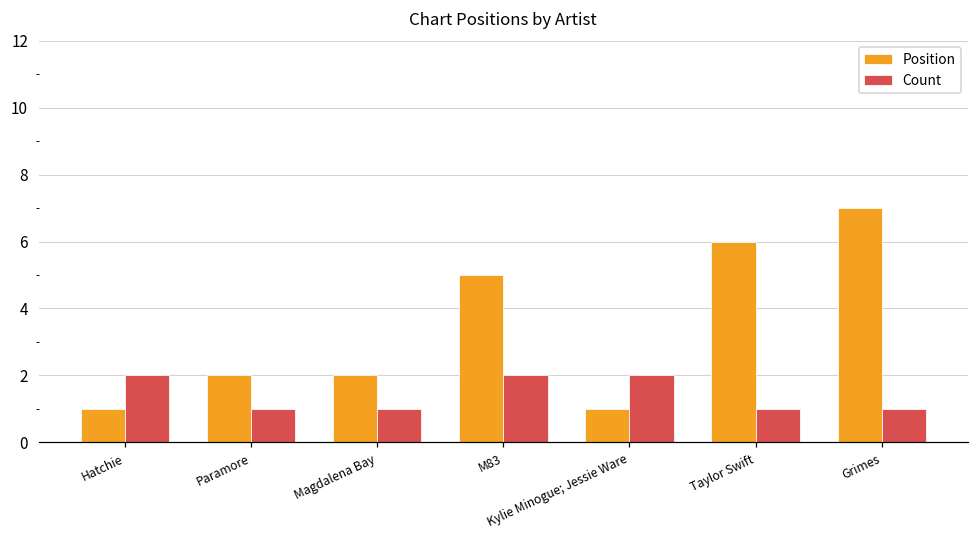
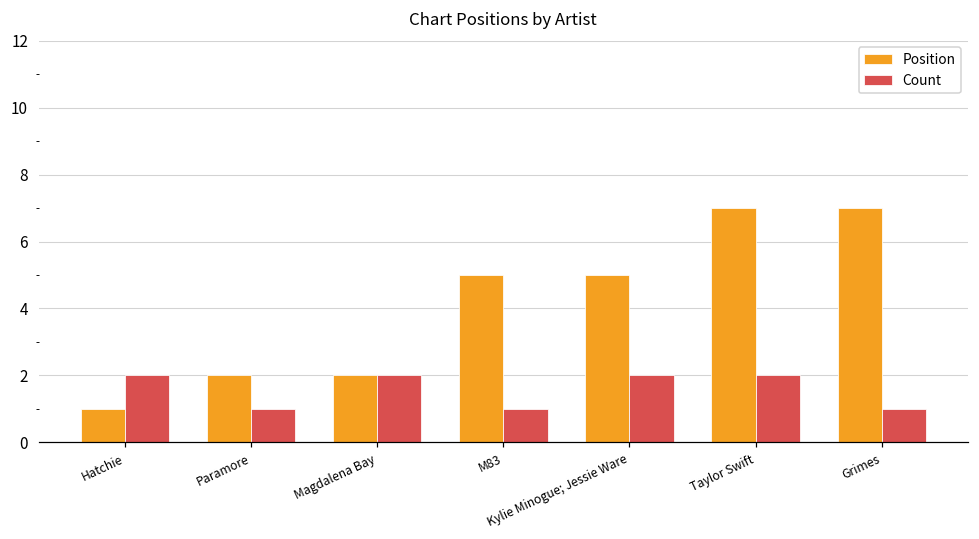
Count, Magdalena Bay: 1 -> 2
Count, M83: 2 -> 1
Position, Kylie Minogue; Jessie Ware: 1 -> 5
Position, Taylor Swift: 6 -> 7
Count, Taylor Swift: 1 -> 2
